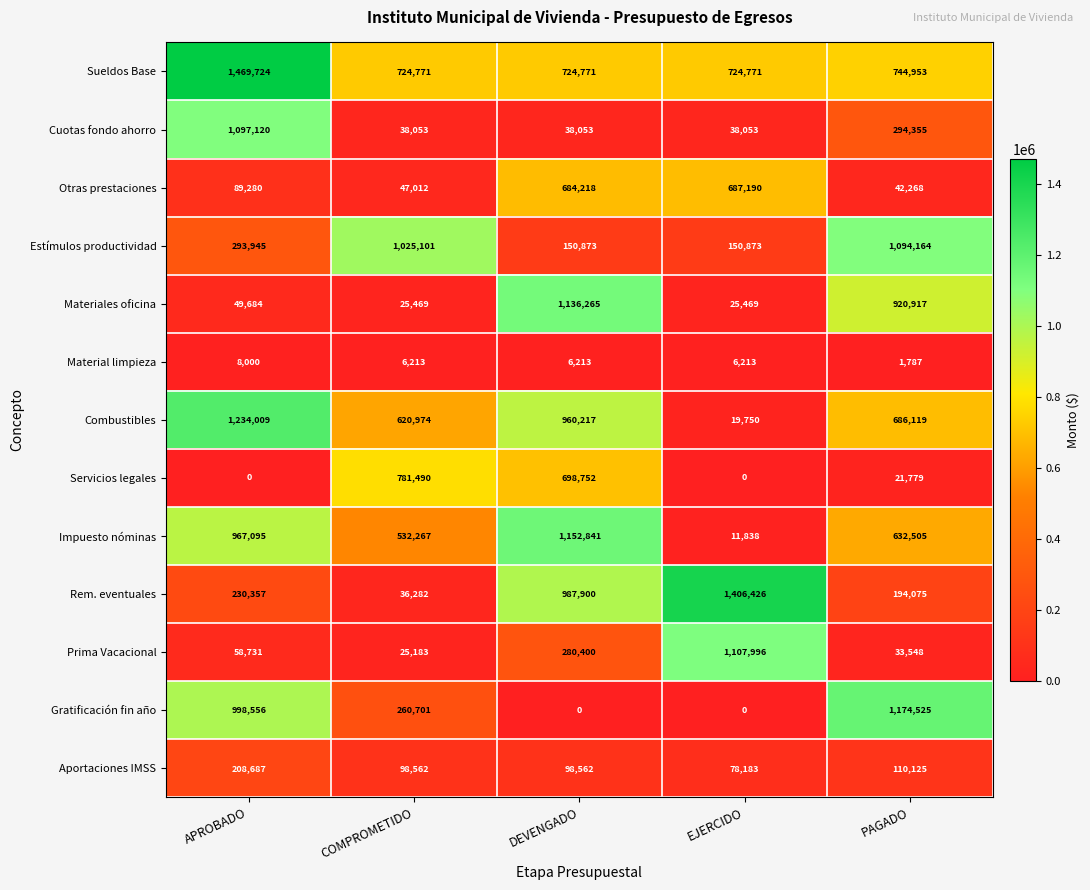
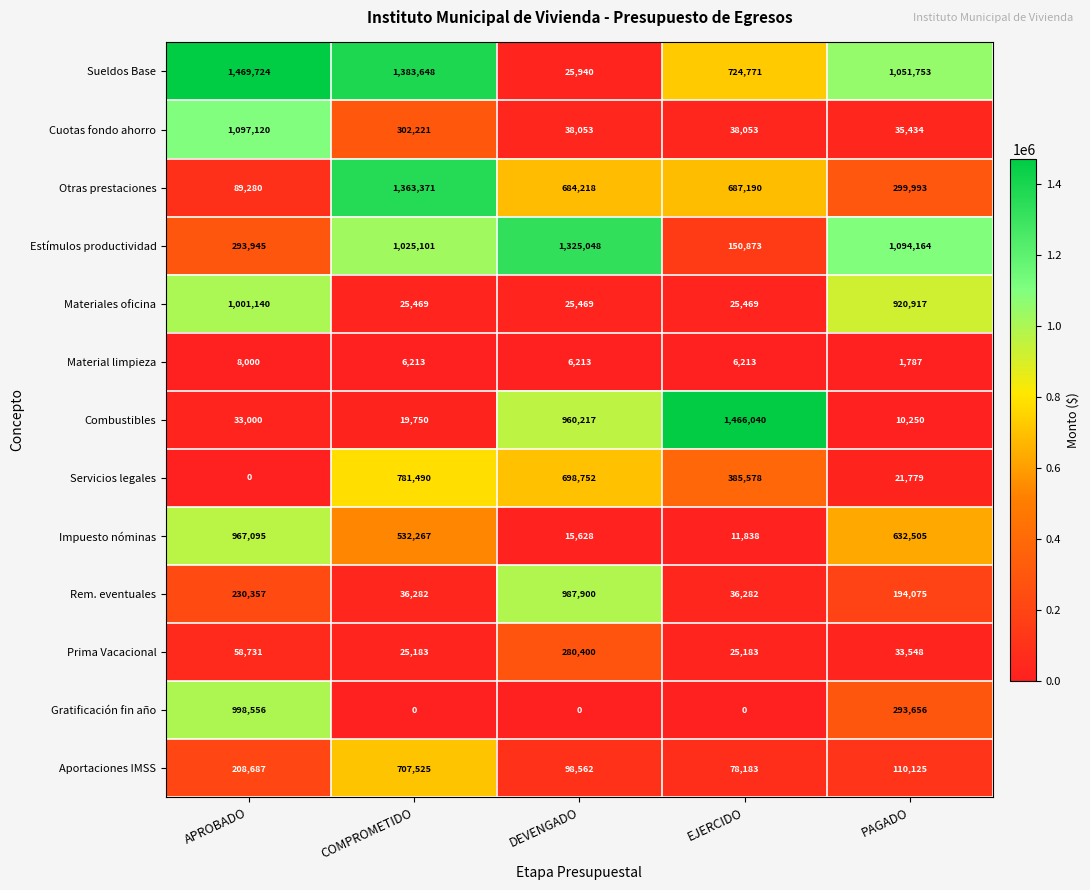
Sueldos Base, COMPROMETIDO: 724,771 -> 1,383,648
Sueldos Base, DEVENGADO: 724,771 -> 25,940
Sueldos Base, PAGADO: 744,953 -> 1,051,753
Cuotas fondo ahorro, COMPROMETIDO: 38,053 -> 302,221
Cuotas fondo ahorro, PAGADO: 294,355 -> 35,434
Otras prestaciones, COMPROMETIDO: 47,012 -> 1,363,371
Otras prestaciones, PAGADO: 42,268 -> 299,993
Estímulos productividad, DEVENGADO: 150,873 -> 1,325,048
Materiales oficina, APROBADO: 49,684 -> 1,001,140
Materiales oficina, DEVENGADO: 1,136,265 -> 25,469
Combustibles, APROBADO: 1,234,009 -> 33,000
Combustibles, COMPROMETIDO: 620,974 -> 19,750
Combustibles, EJERCIDO: 19,750 -> 1,466,040
Combustibles, PAGADO: 686,119 -> 10,250
Servicios legales, EJERCIDO: 0 -> 385,578
Impuesto nóminas, DEVENGADO: 1,152,841 -> 15,628
Rem. eventuales, EJERCIDO: 1,406,426 -> 36,282
Prima Vacacional, EJERCIDO: 1,107,996 -> 25,183
Gratificación fin año, COMPROMETIDO: 260,701 -> 0
Gratificación fin año, PAGADO: 1,174,525 -> 293,656
Aportaciones IMSS, COMPROMETIDO: 98,562 -> 707,525
